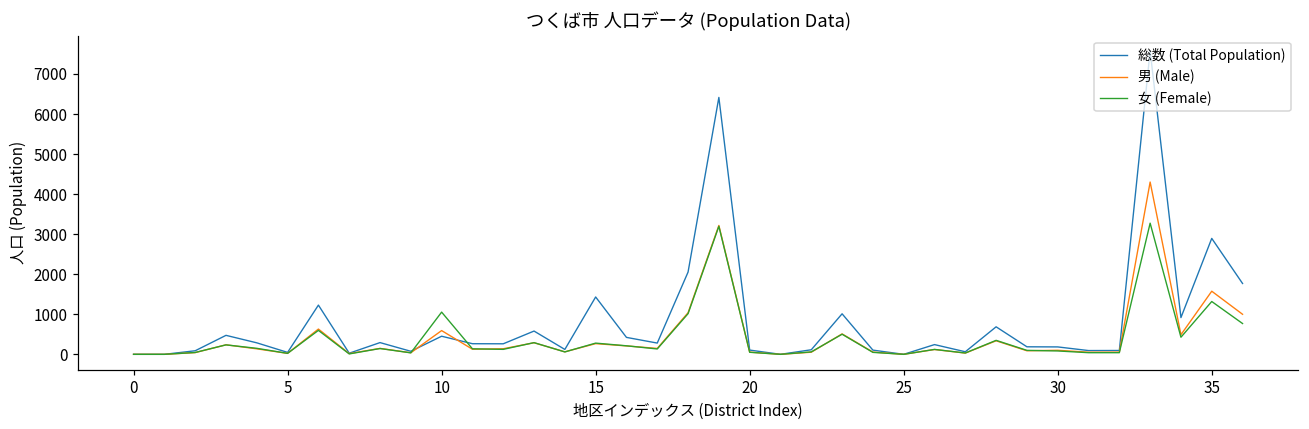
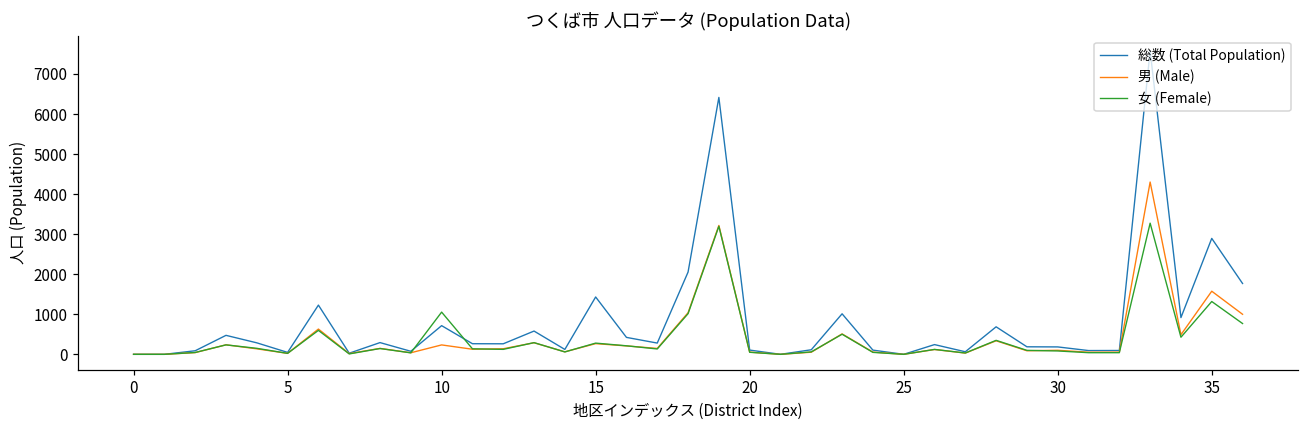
総数 (Total Population), 10: 500 -> 700
男 (Male), 10: 600 -> 200
